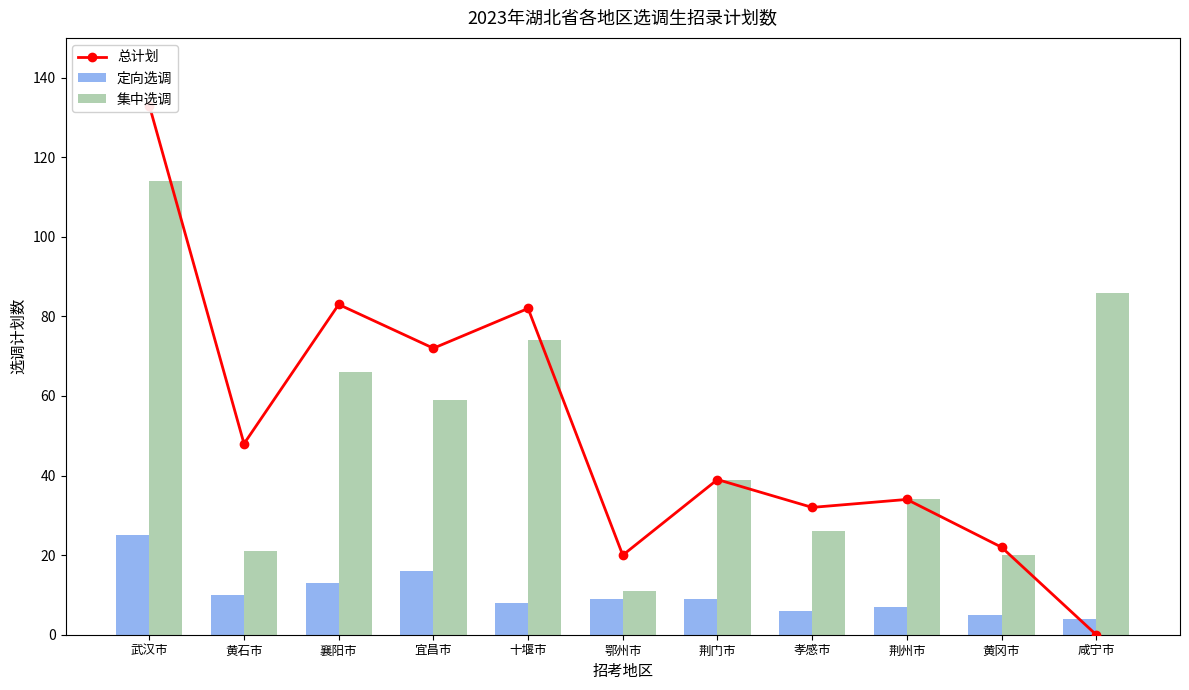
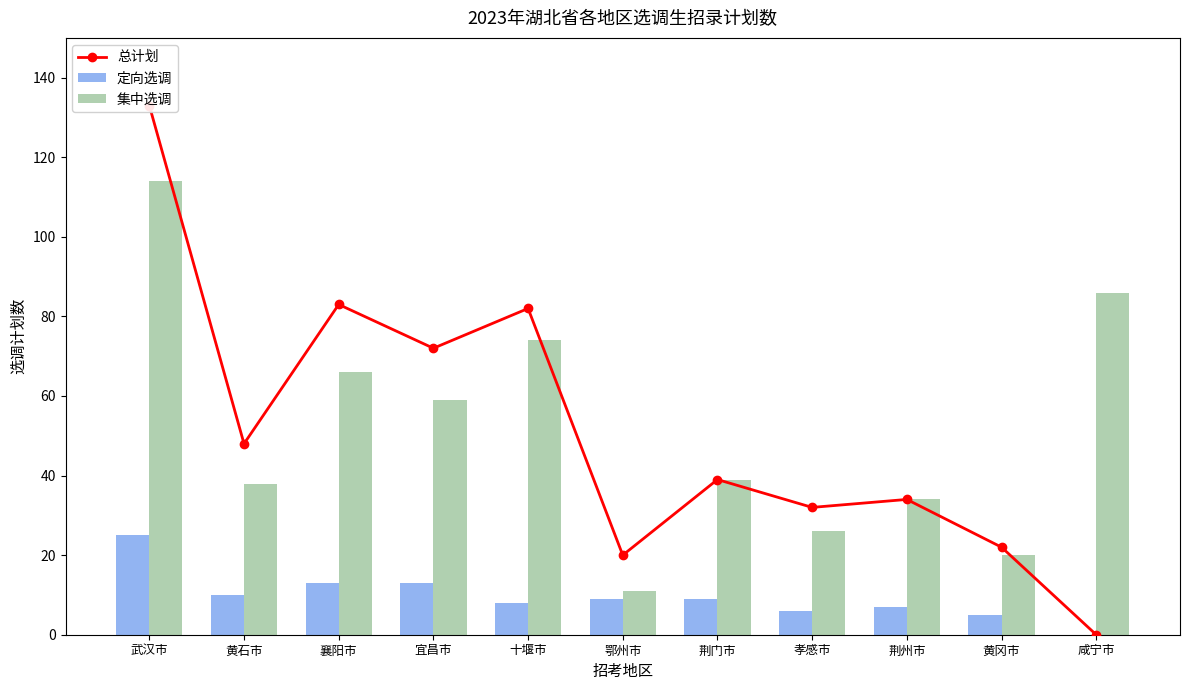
集中选调, 黄石市: 21 -> 38
定向选调, 宜昌市: 16 -> 13
定向选调, 咸宁市: 4 -> 0
